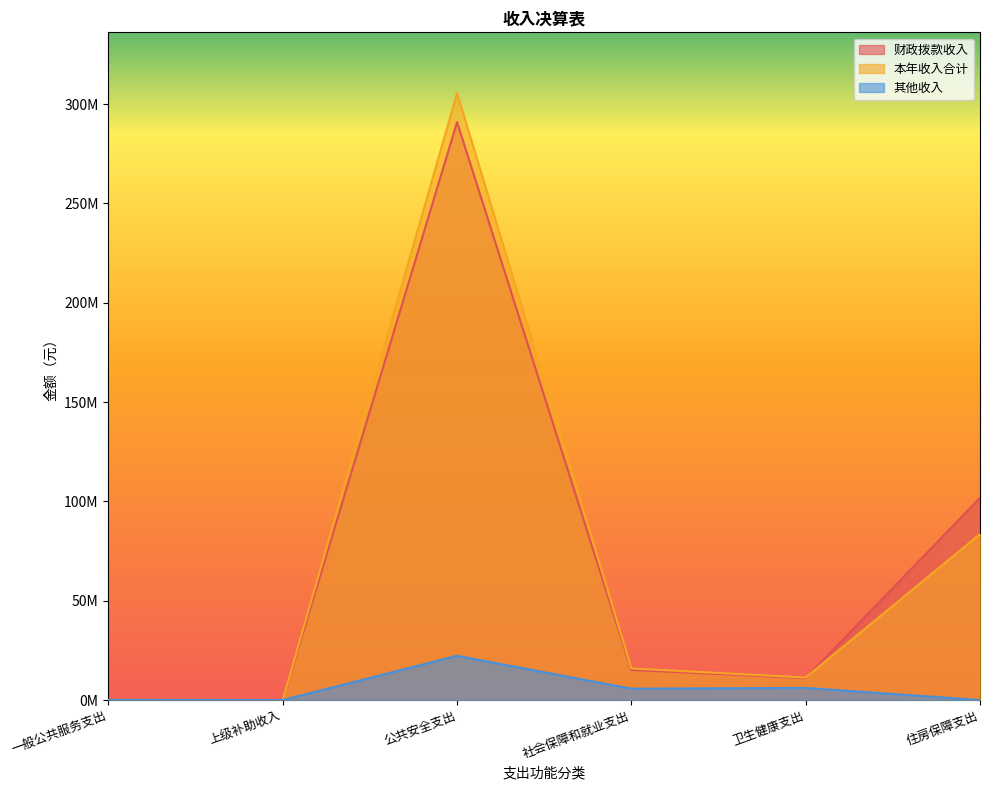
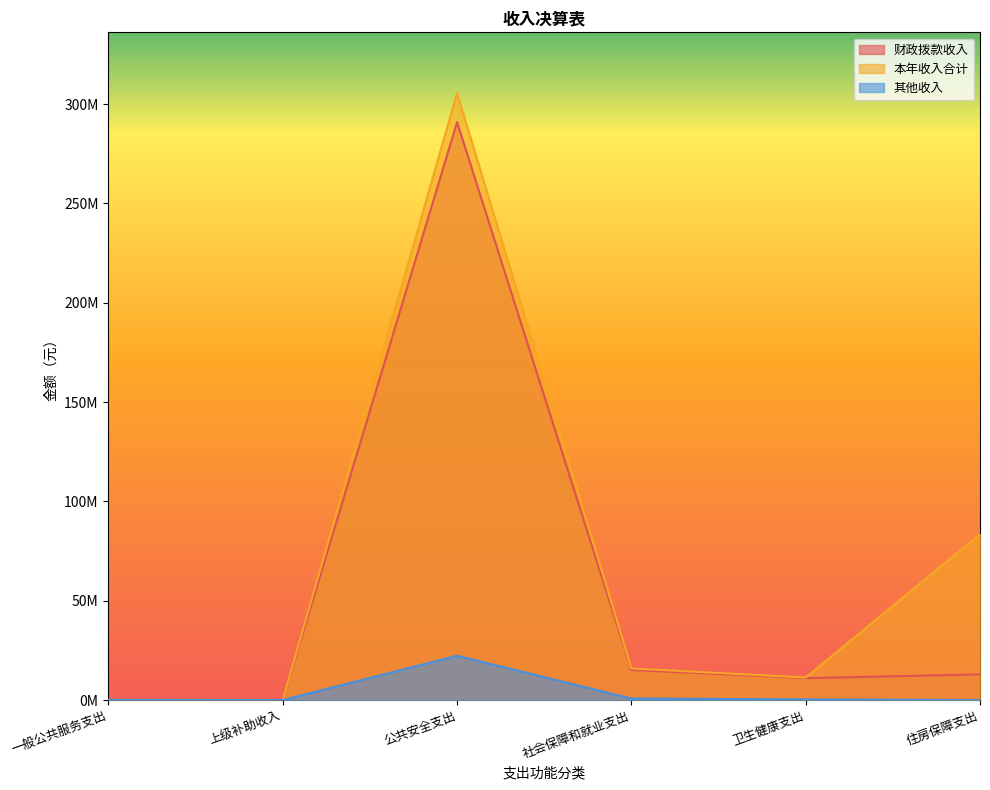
其他收入, 社会保障和就业支出: 6000000 -> 1000000
其他收入, 卫生健康支出: 6000000 -> 0
财政拨款收入, 住房保障支出: 102000000 -> 13000000
